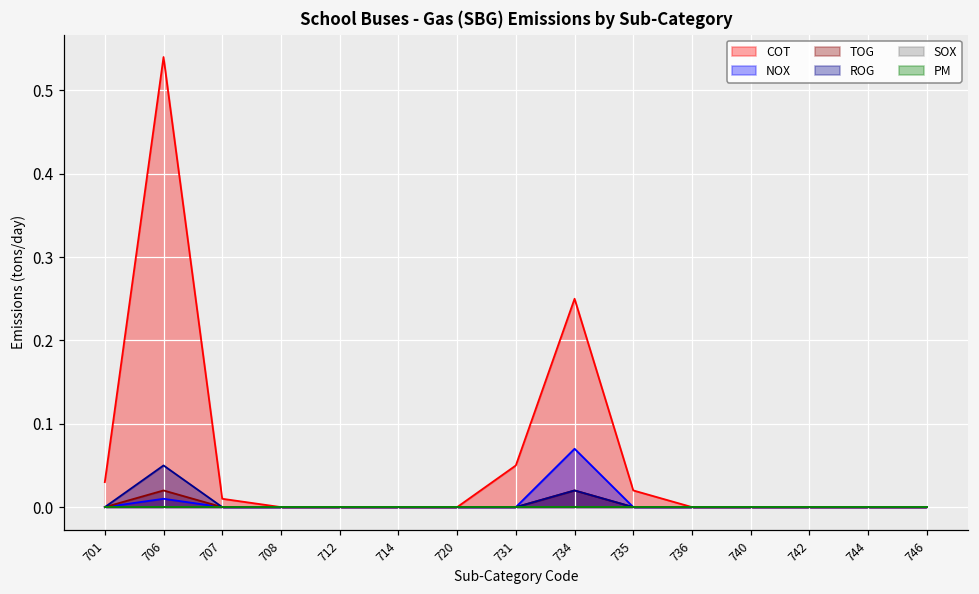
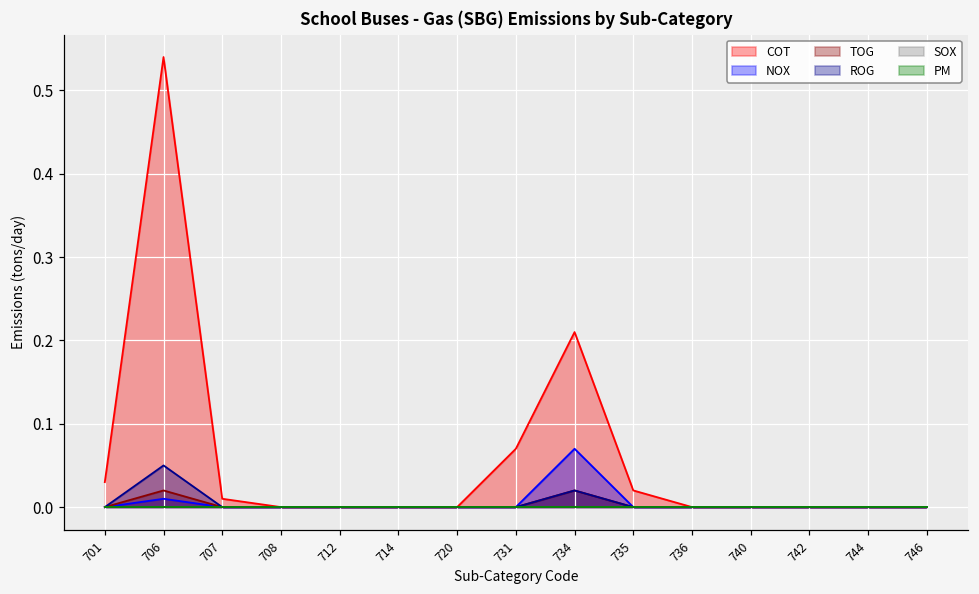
COT, 731: 0.05 -> 0.07
COT, 734: 0.25 -> 0.21
